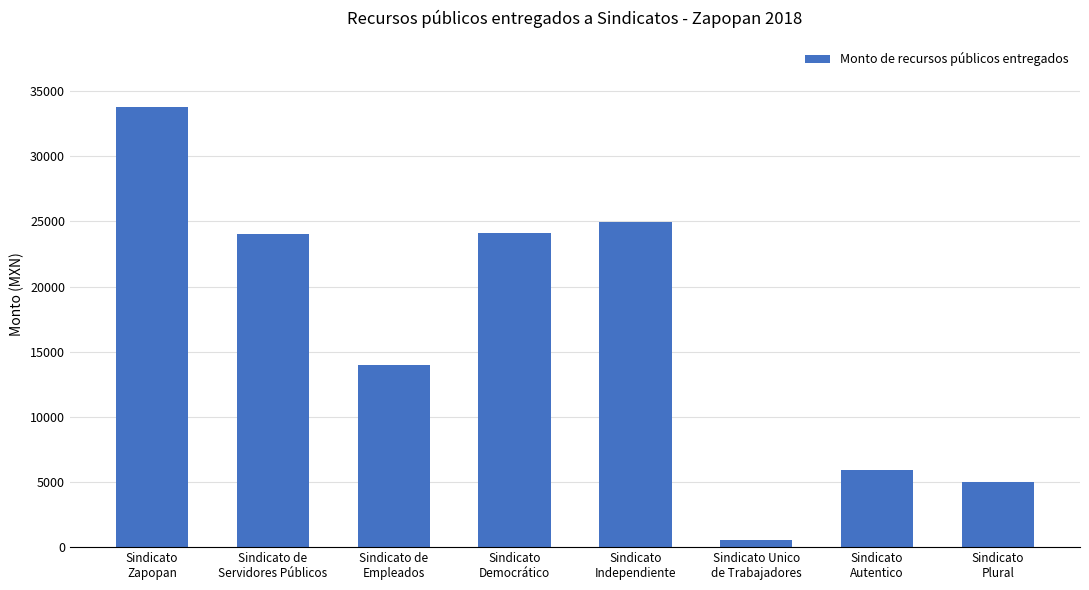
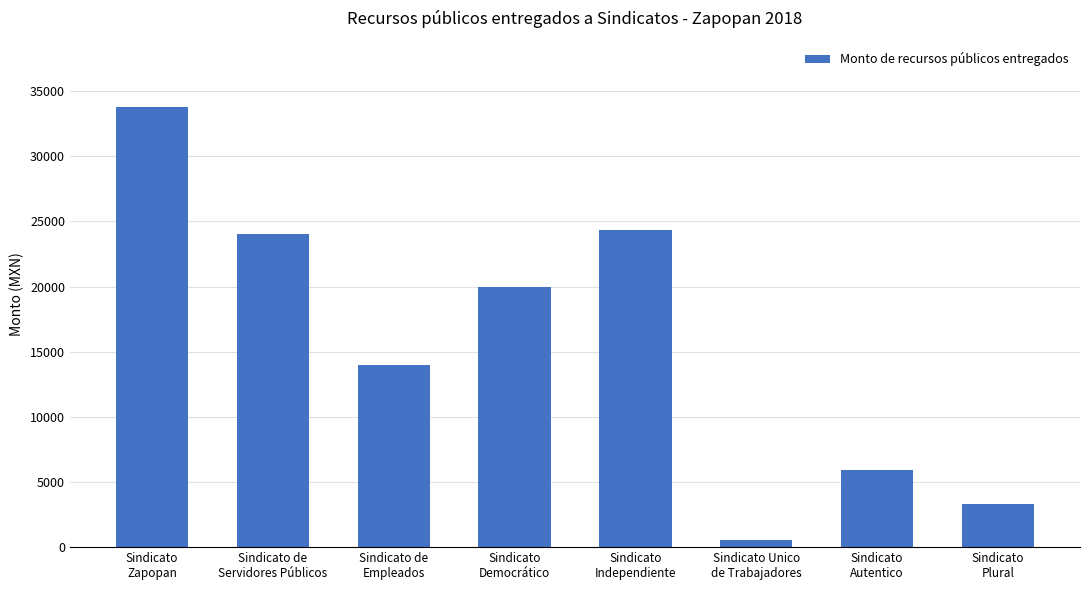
Sindicato Democrático: 24100 -> 20000
Sindicato Independiente: 25000 -> 24300
Sindicato Plural: 5000 -> 3300
